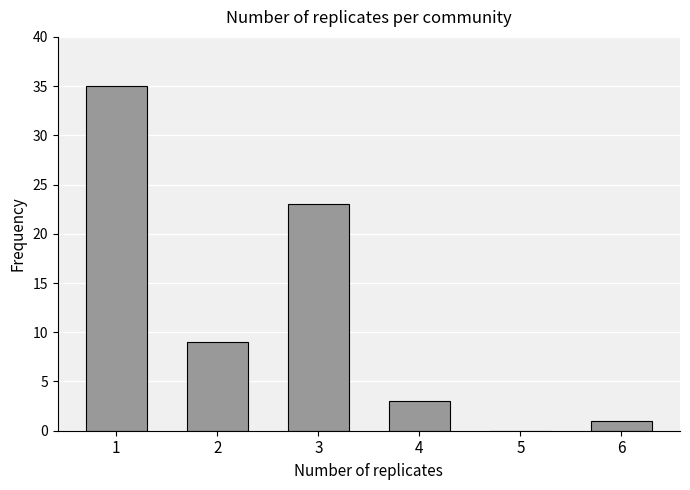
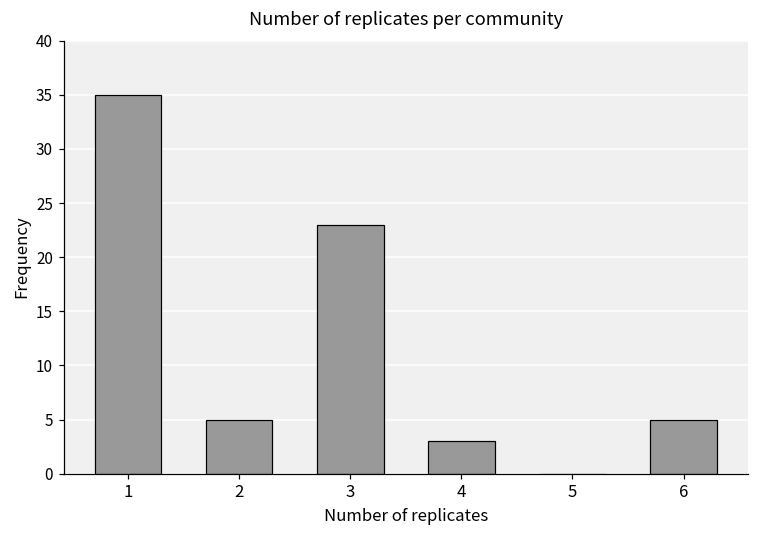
2: 9 -> 5
6: 1 -> 5
